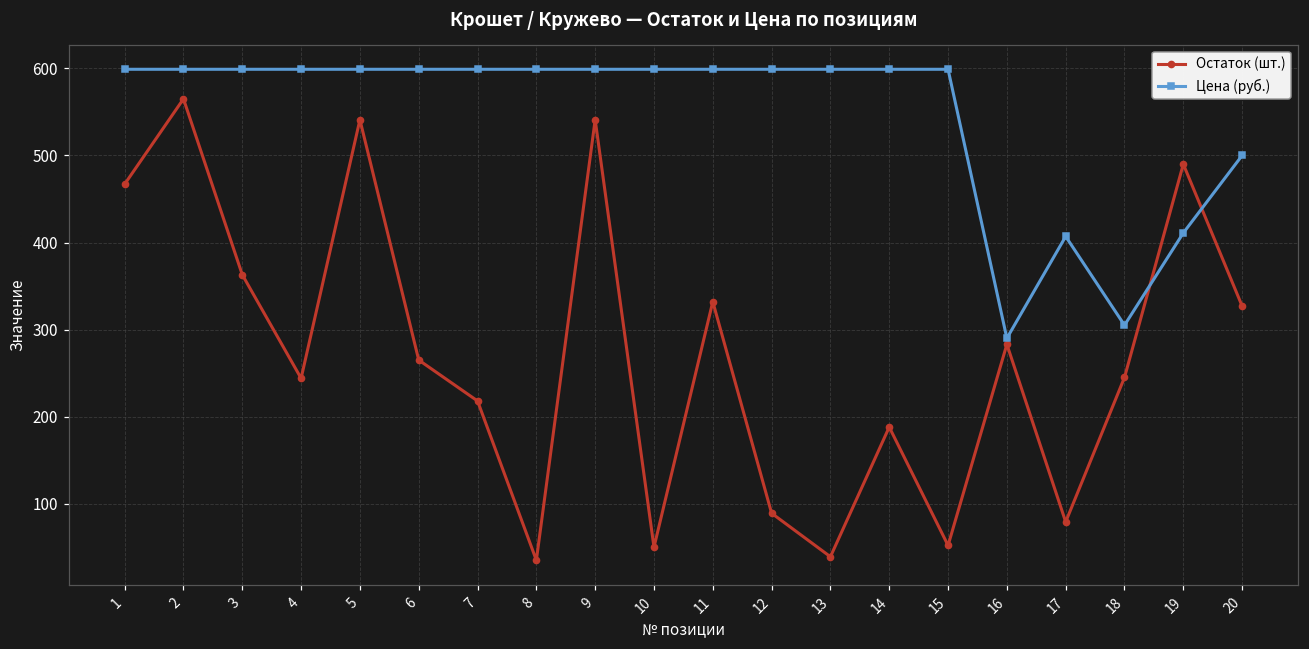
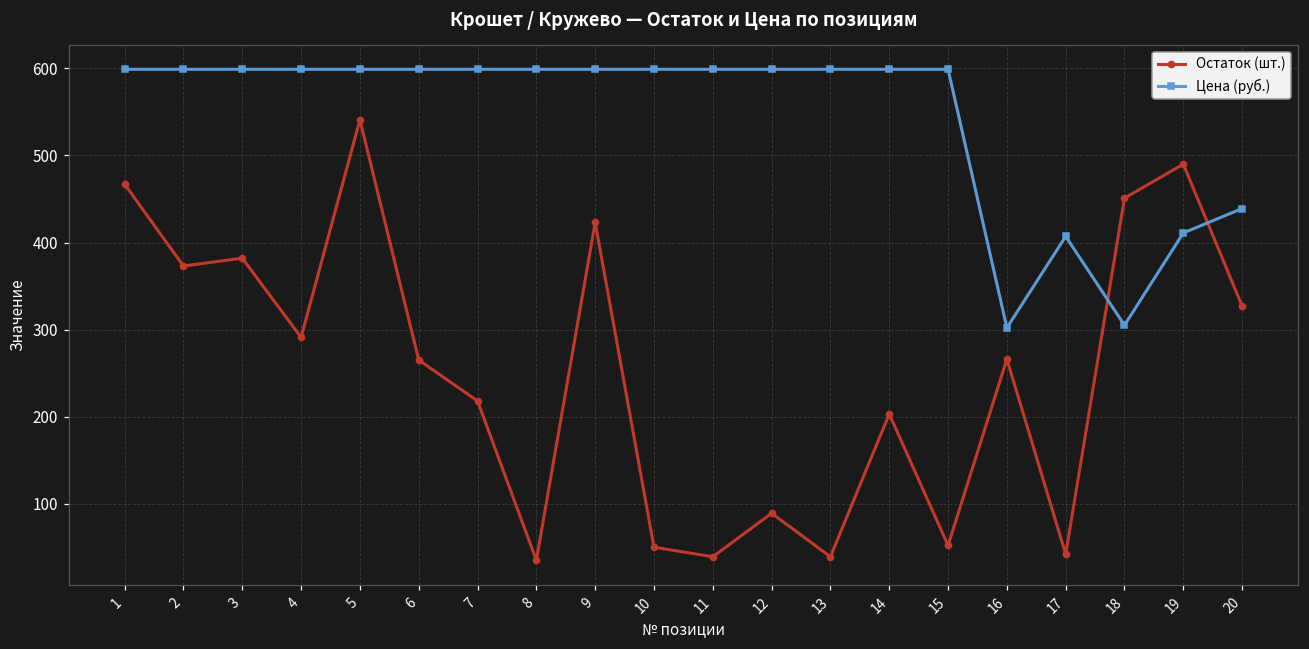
Остаток (шт.), 2: 570 -> 370
Остаток (шт.), 3: 360 -> 380
Остаток (шт.), 4: 240 -> 290
Остаток (шт.), 9: 540 -> 420
Остаток (шт.), 11: 330 -> 40
Остаток (шт.), 14: 190 -> 200
Остаток (шт.), 16: 280 -> 270
Цена (руб.), 16: 290 -> 300
Остаток (шт.), 17: 80 -> 40
Остаток (шт.), 18: 250 -> 450
Цена (руб.), 20: 500 -> 440
